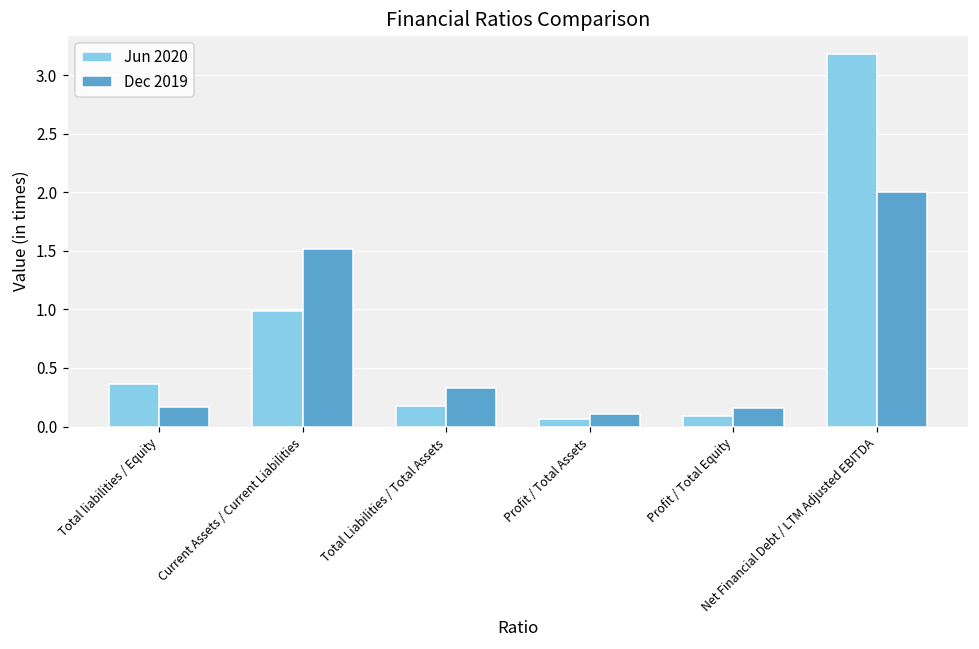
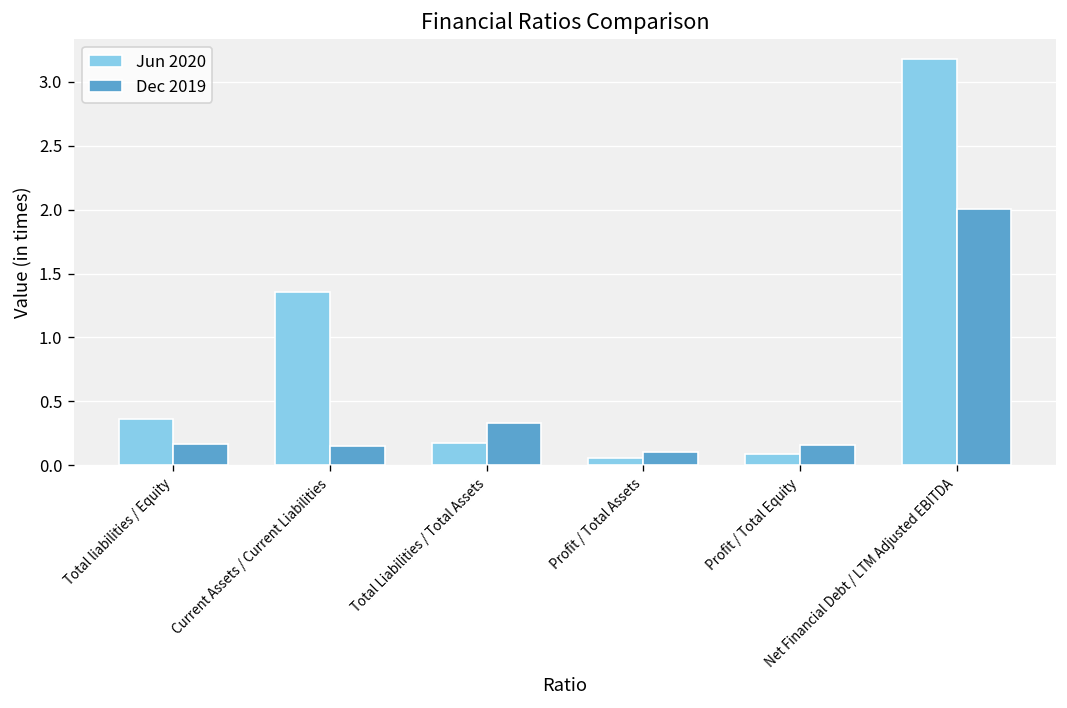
Jun 2020, Current Assets / Current Liabilities: 0.99 -> 1.36
Dec 2019, Current Assets / Current Liabilities: 1.52 -> 0.15
